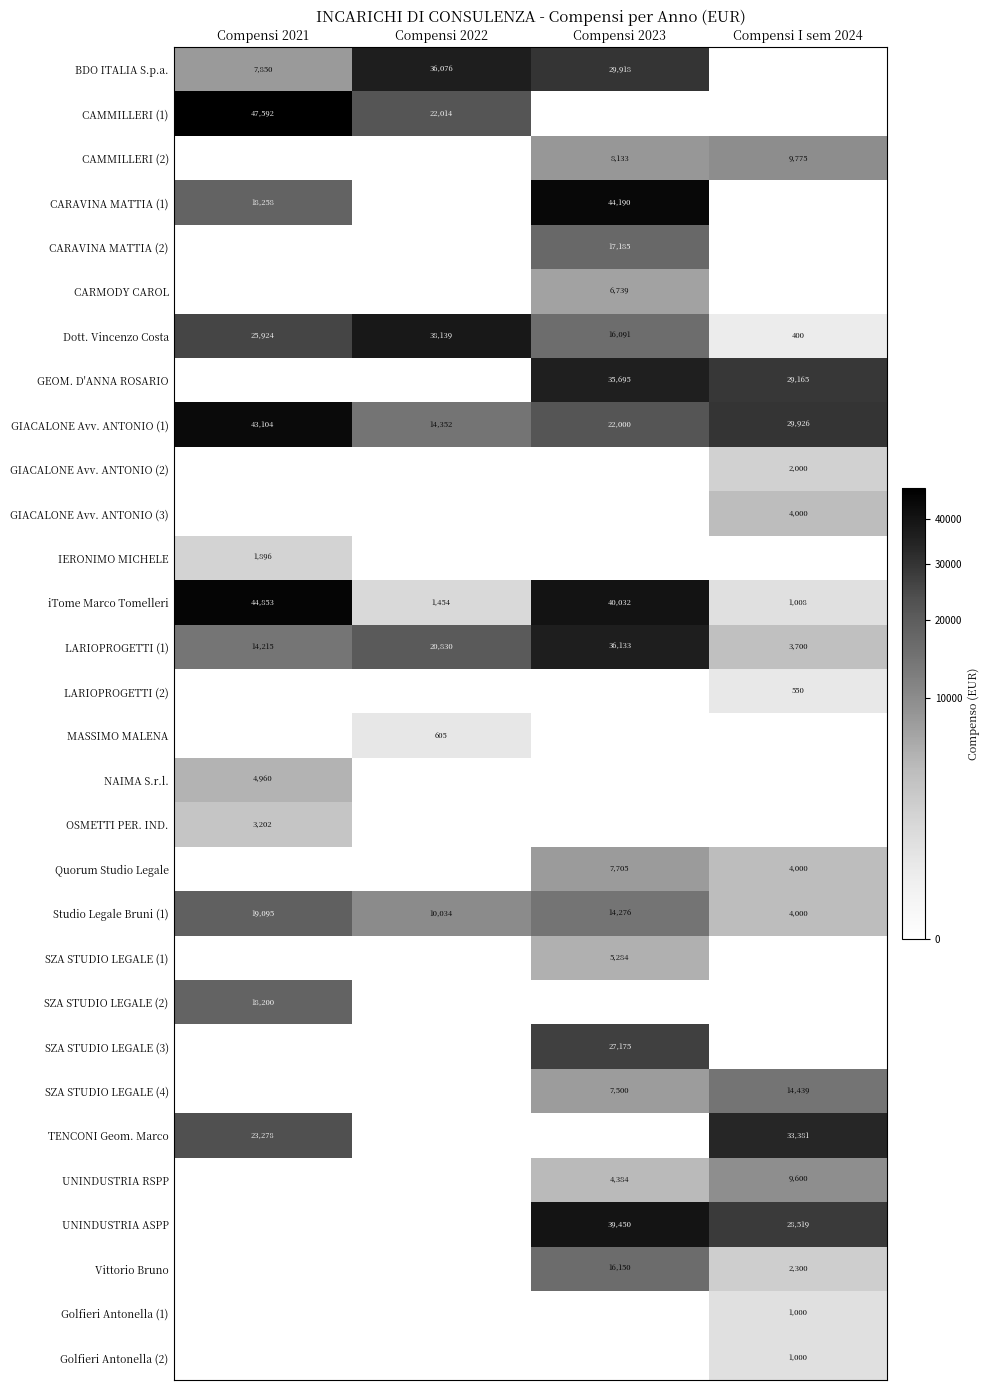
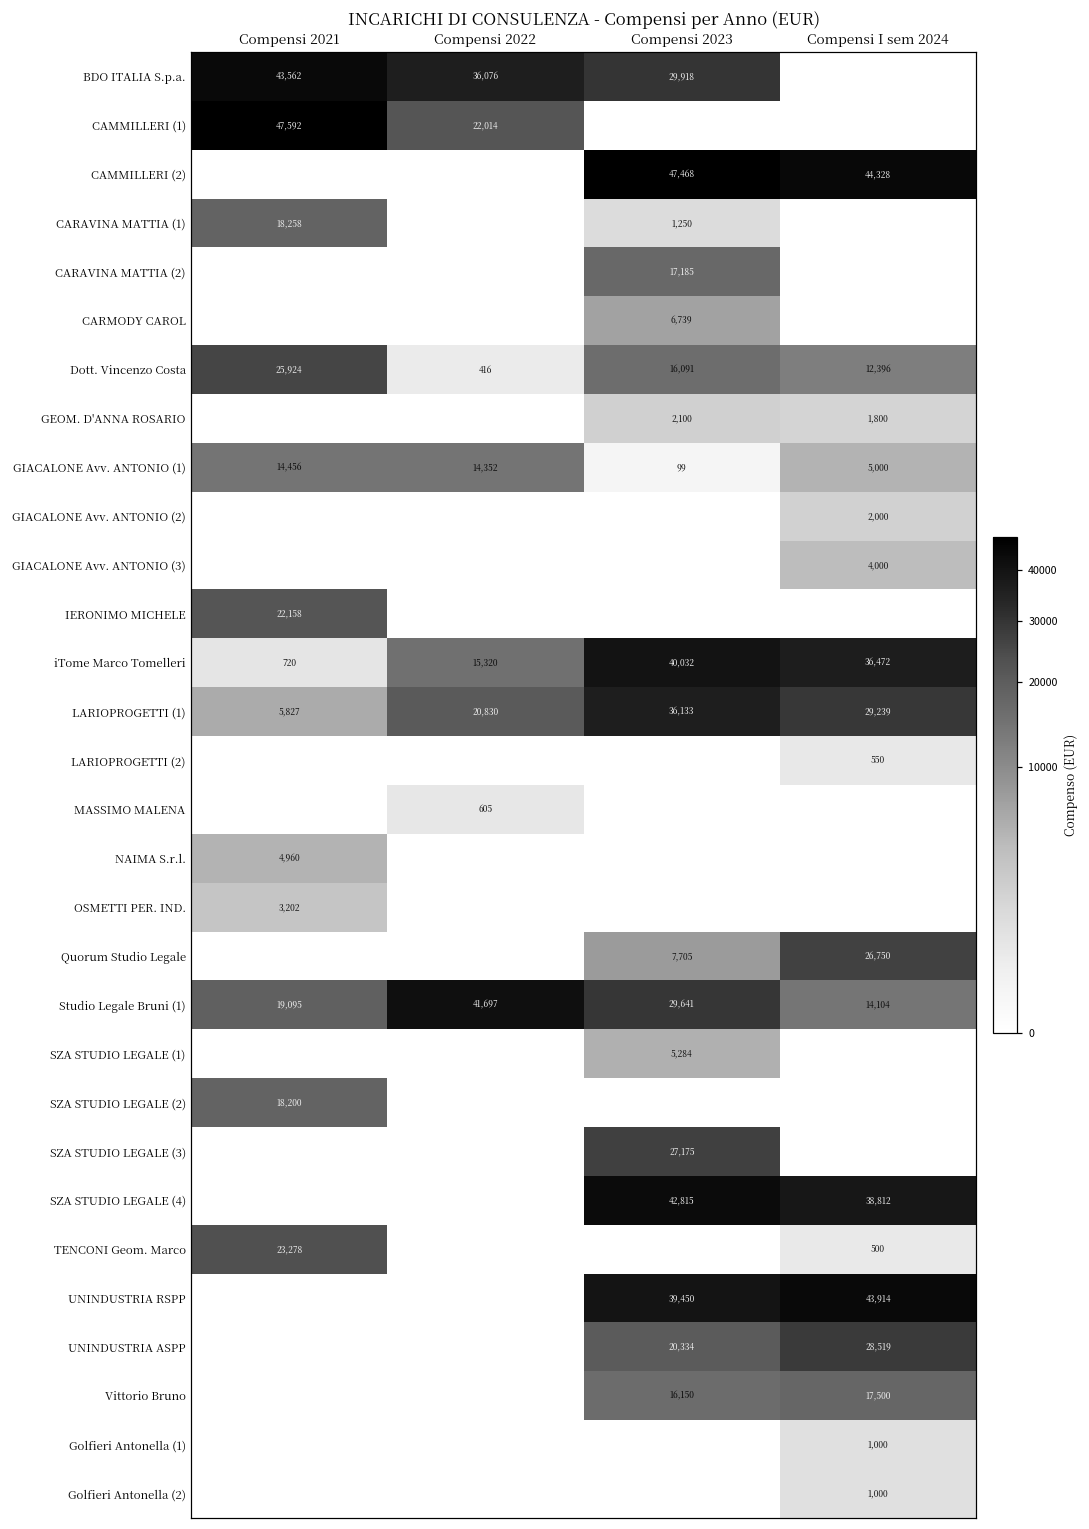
BDO ITALIA S.p.a., Compensi 2021: 7,850 -> 43,562
CAMMILLERI (2), Compensi 2023: 8,133 -> 47,468
CAMMILLERI (2), Compensi I sem 2024: 9,775 -> 44,328
CARAVINA MATTIA (1), Compensi 2023: 44,190 -> 1,250
Dott. Vincenzo Costa, Compensi 2022: 38,139 -> 416
Dott. Vincenzo Costa, Compensi I sem 2024: 400 -> 12,396
GEOM. D'ANNA ROSARIO, Compensi 2023: 35,695 -> 2,100
GEOM. D'ANNA ROSARIO, Compensi I sem 2024: 29,165 -> 1,800
GIACALONE Avv. ANTONIO (1), Compensi 2021: 43,104 -> 14,456
GIACALONE Avv. ANTONIO (1), Compensi 2023: 22,000 -> 99
GIACALONE Avv. ANTONIO (1), Compensi I sem 2024: 29,926 -> 5,000
IERONIMO MICHELE, Compensi 2021: 1,896 -> 22,158
iTome Marco Tomelleri, Compensi 2021: 44,853 -> 720
iTome Marco Tomelleri, Compensi 2022: 1,454 -> 15,320
iTome Marco Tomelleri, Compensi I sem 2024: 1,008 -> 36,472
LARIOPROGETTI (1), Compensi 2021: 14,215 -> 5,827
LARIOPROGETTI (1), Compensi I sem 2024: 3,700 -> 29,239
Quorum Studio Legale, Compensi I sem 2024: 4,000 -> 26,750
Studio Legale Bruni (1), Compensi 2022: 10,034 -> 41,697
Studio Legale Bruni (1), Compensi 2023: 14,276 -> 29,641
Studio Legale Bruni (1), Compensi I sem 2024: 4,000 -> 14,104
SZA STUDIO LEGALE (4), Compensi 2023: 7,500 -> 42,815
SZA STUDIO LEGALE (4), Compensi I sem 2024: 14,439 -> 38,812
TENCONI Geom. Marco, Compensi I sem 2024: 33,381 -> 500
UNINDUSTRIA RSPP, Compensi 2023: 4,384 -> 39,450
UNINDUSTRIA RSPP, Compensi I sem 2024: 9,600 -> 43,914
UNINDUSTRIA ASPP, Compensi 2023: 39,450 -> 20,334
Vittorio Bruno, Compensi I sem 2024: 2,300 -> 17,500
